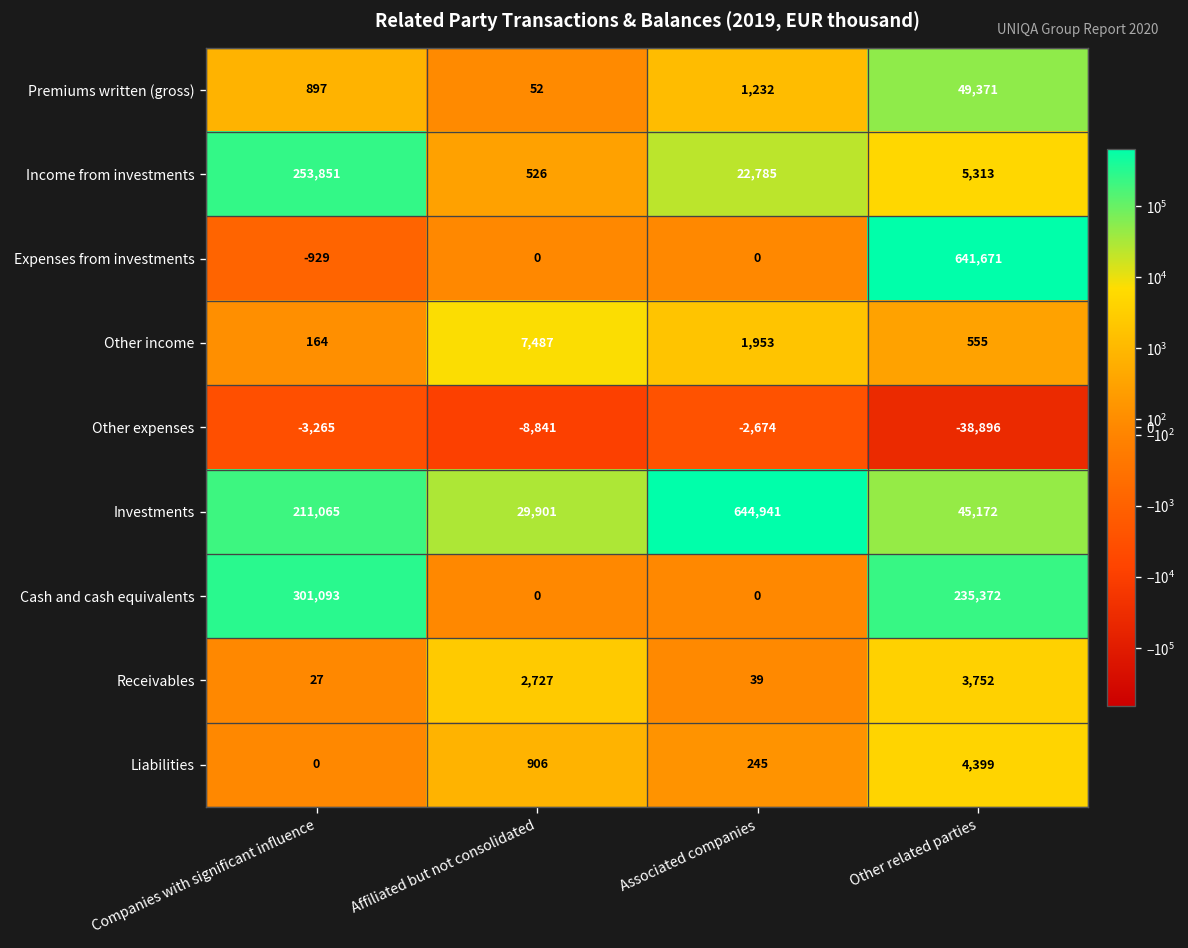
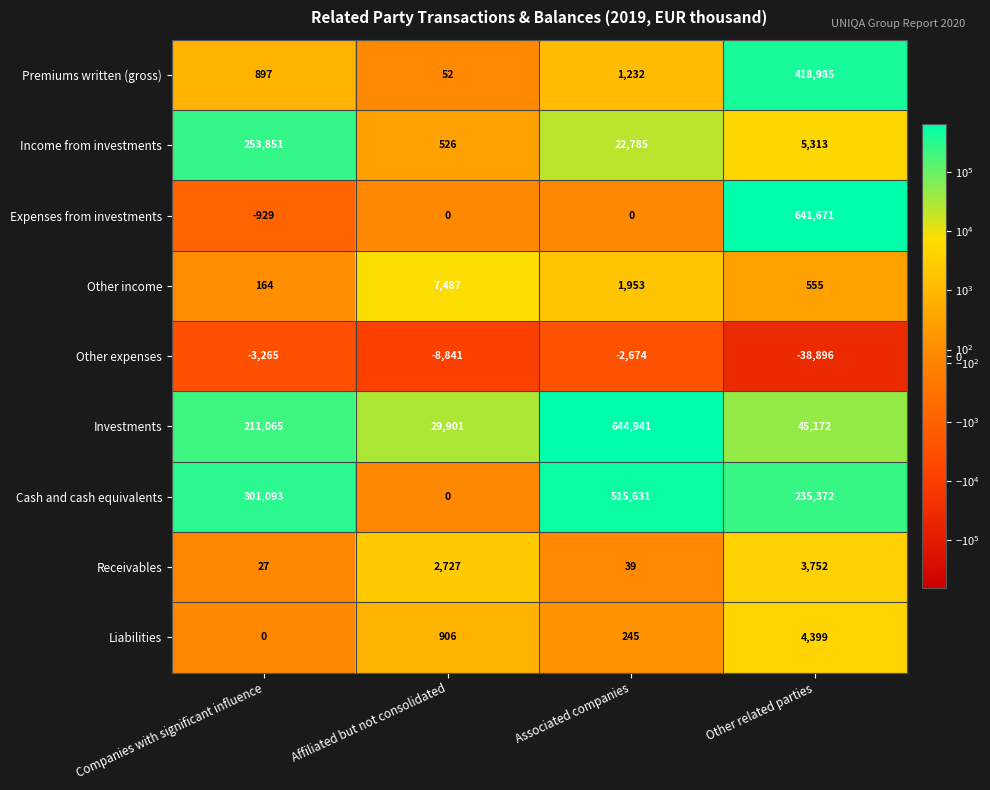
Premiums written (gross), Other related parties: 49,371 -> 418,985
Cash and cash equivalents, Associated companies: 0 -> 515,631
